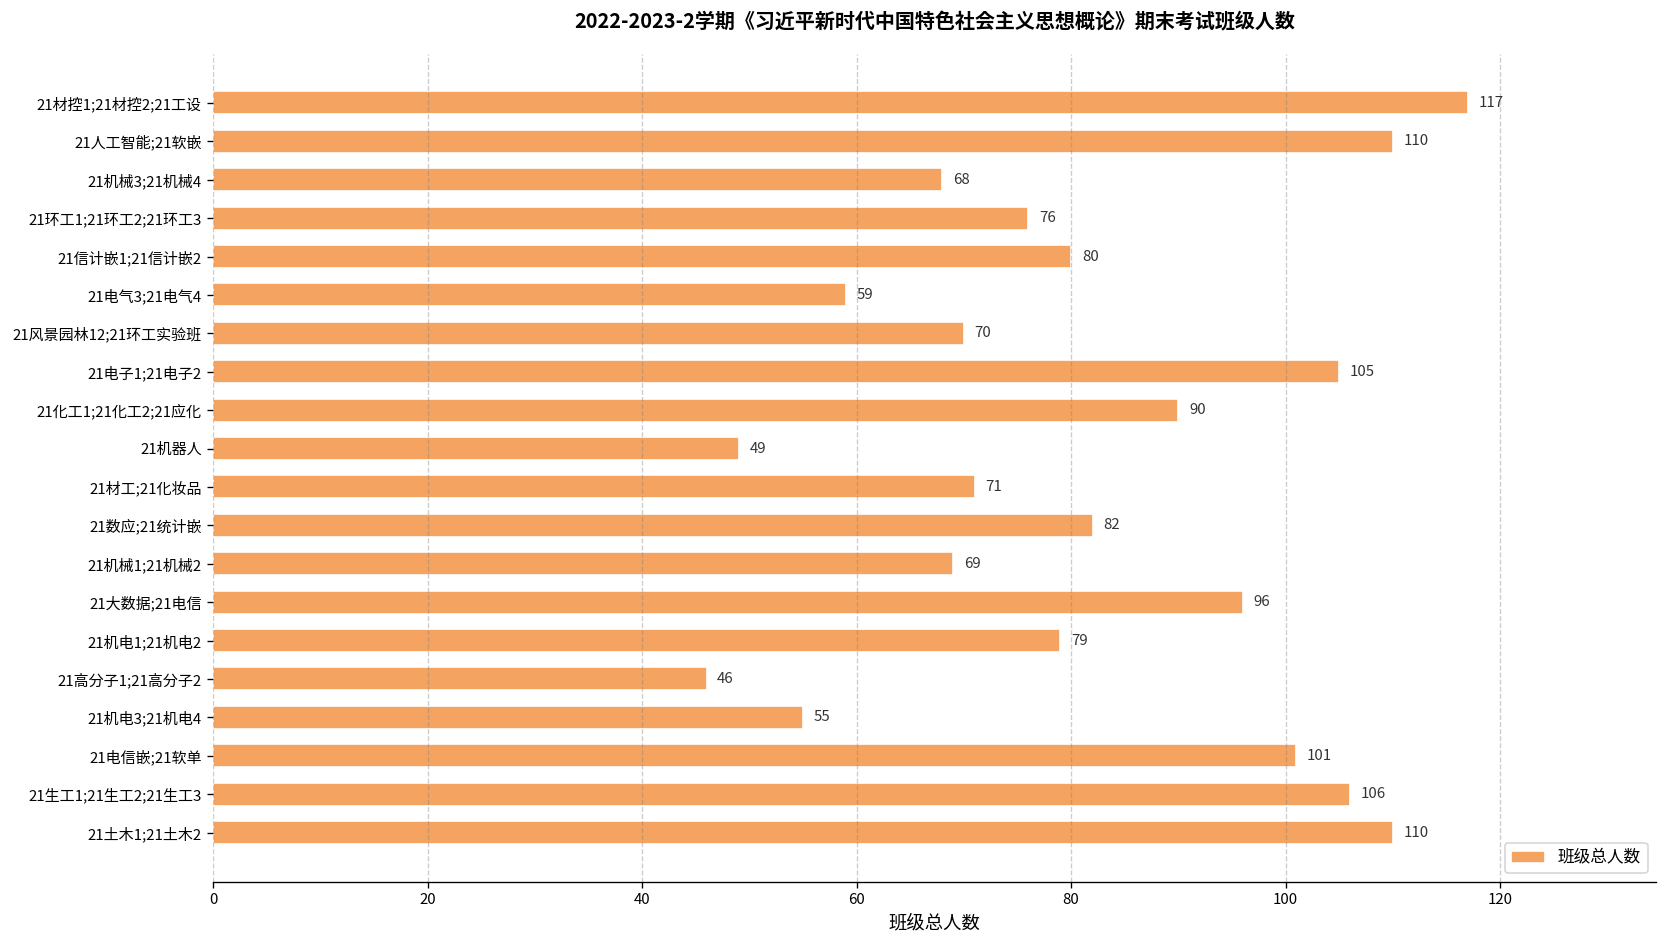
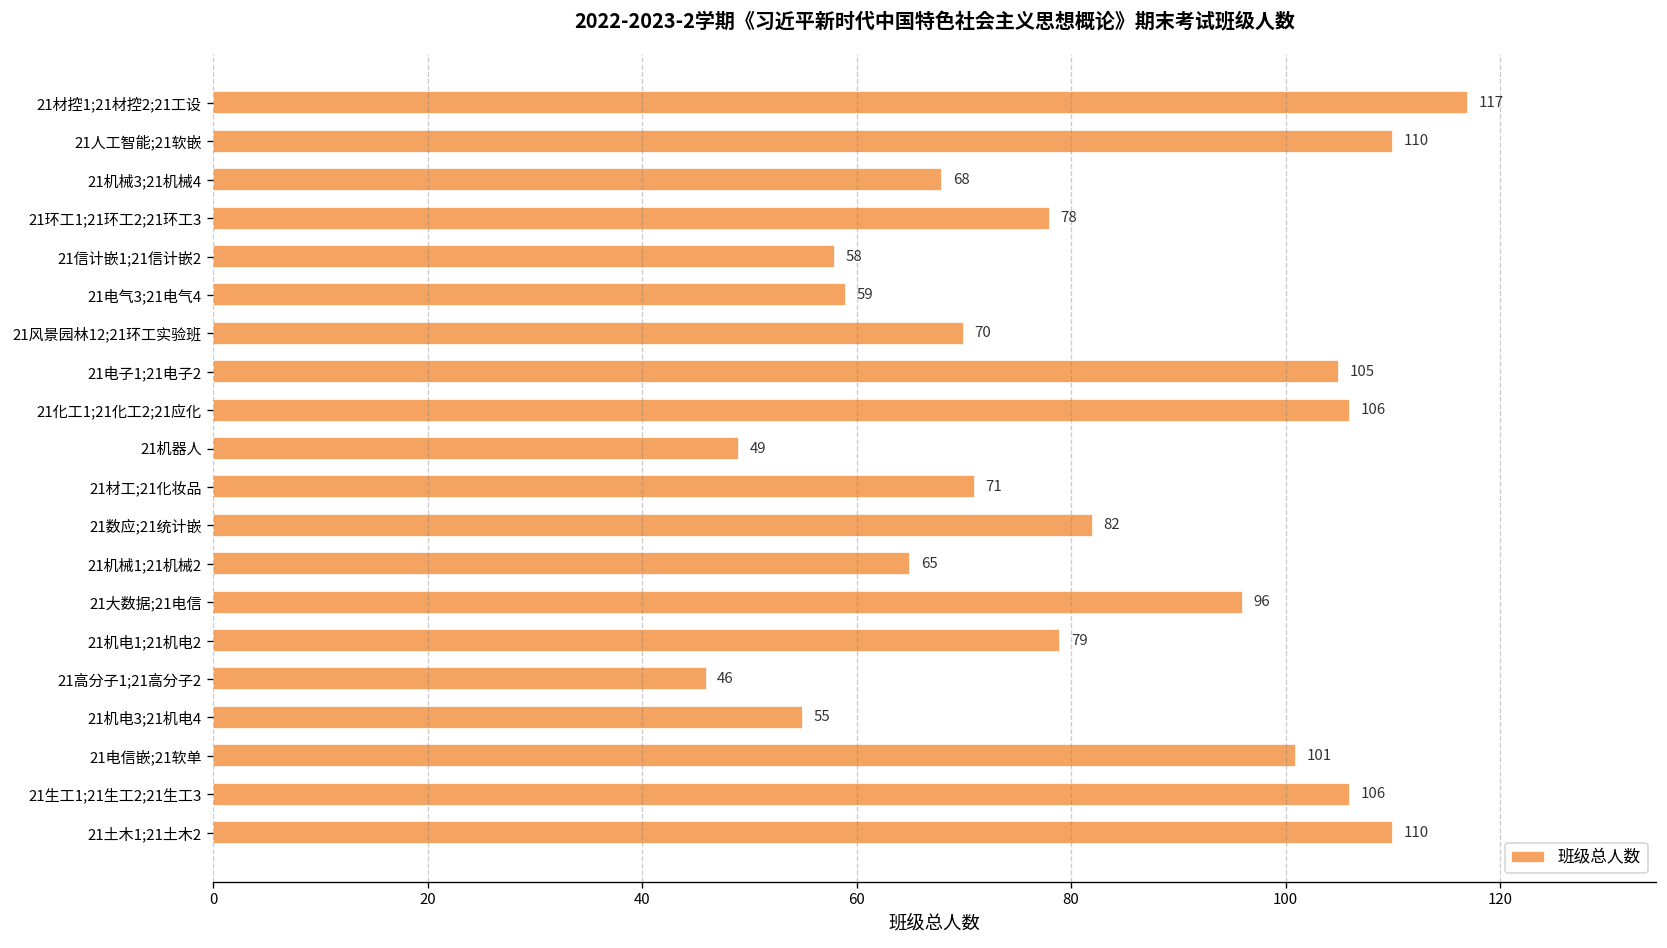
21环工1;21环工2;21环工3: 76 -> 78
21信计嵌1;21信计嵌2: 80 -> 58
21化工1;21化工2;21应化: 90 -> 106
21机械1;21机械2: 69 -> 65
